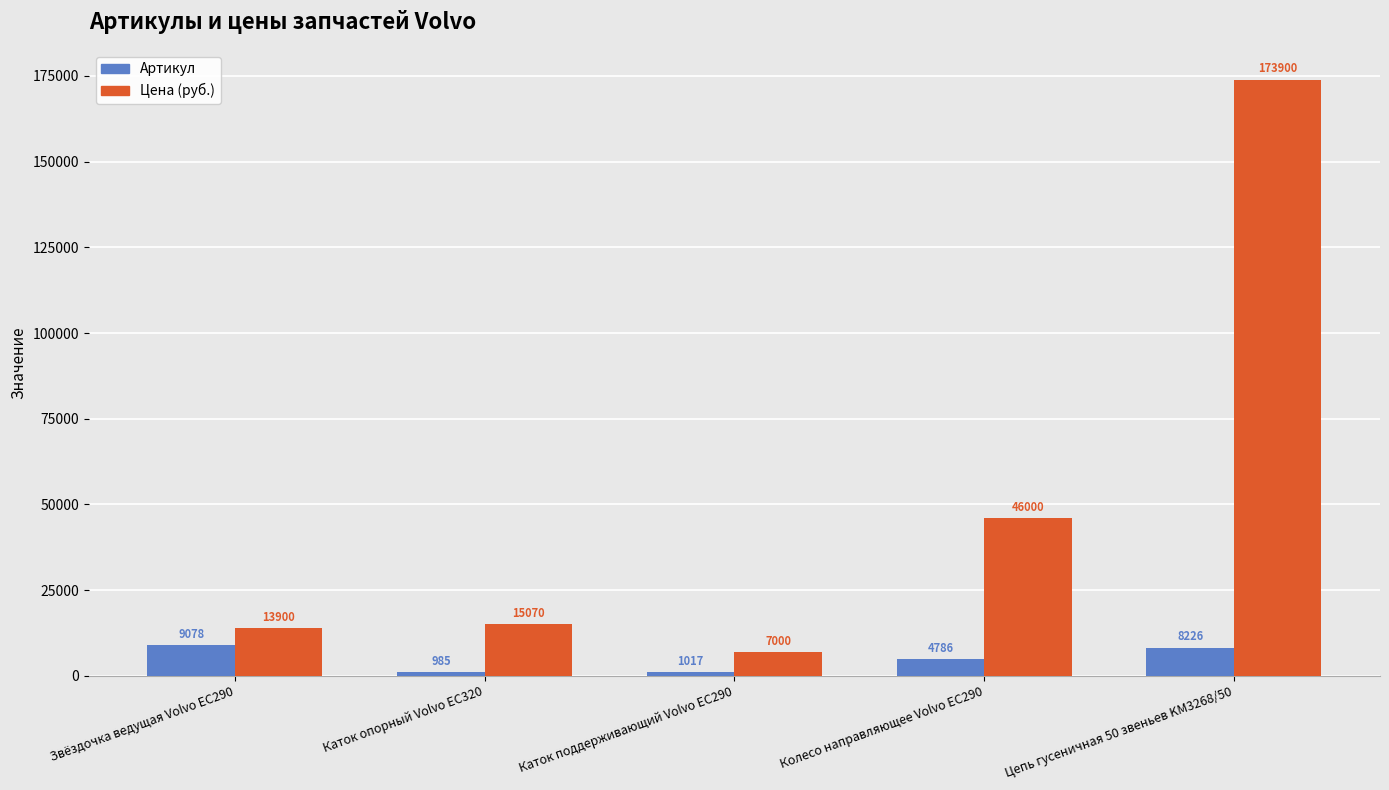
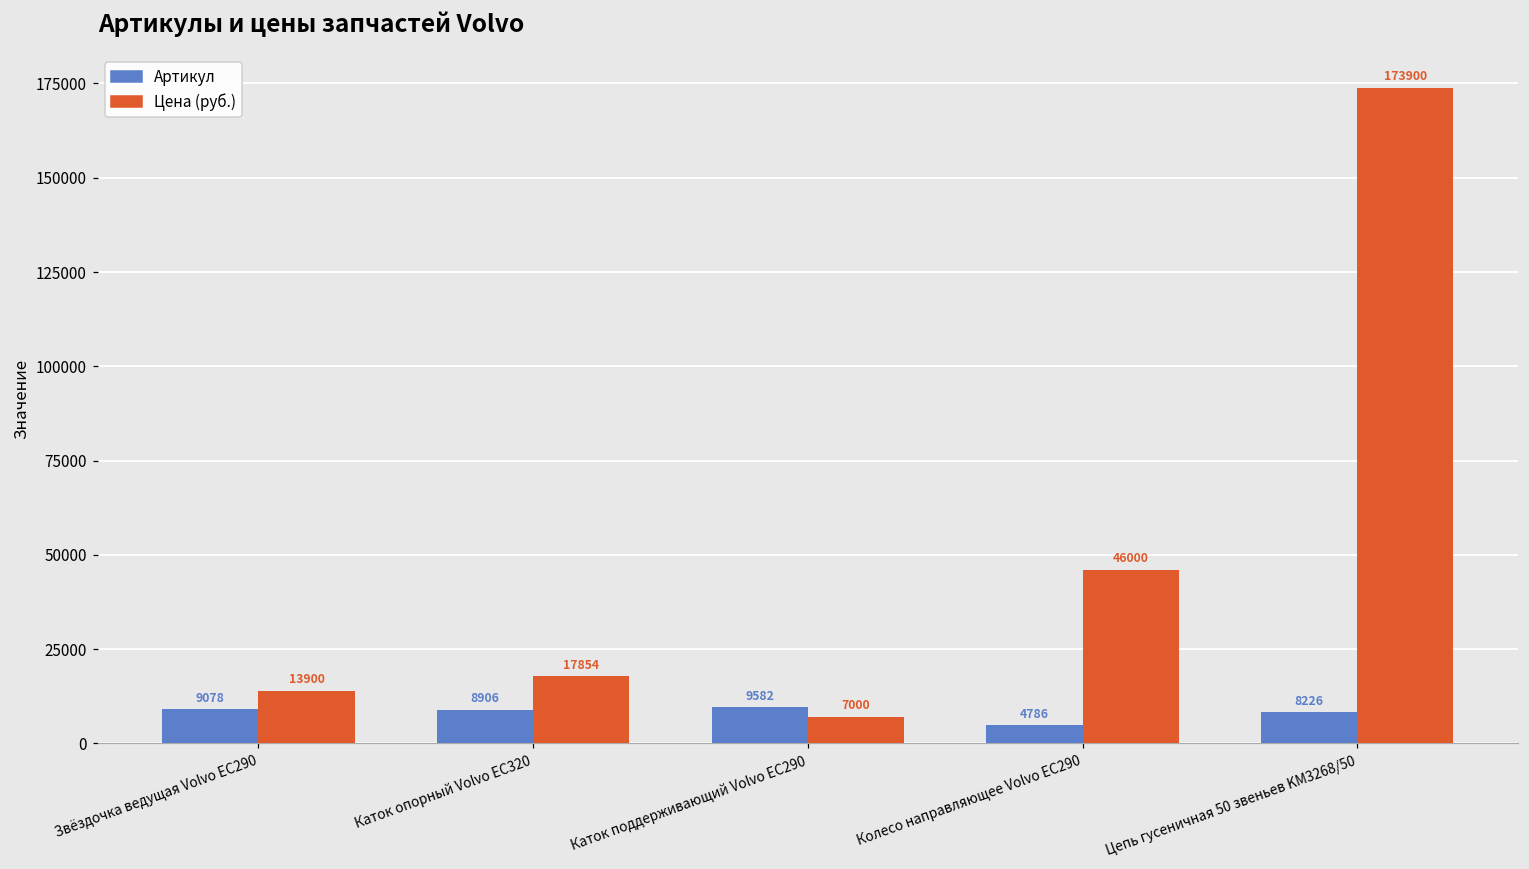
Артикул, Каток опорный Volvo EC320: 985 -> 8906
Цена (руб.), Каток опорный Volvo EC320: 15070 -> 17854
Артикул, Каток поддерживающий Volvo EC290: 1017 -> 9582
